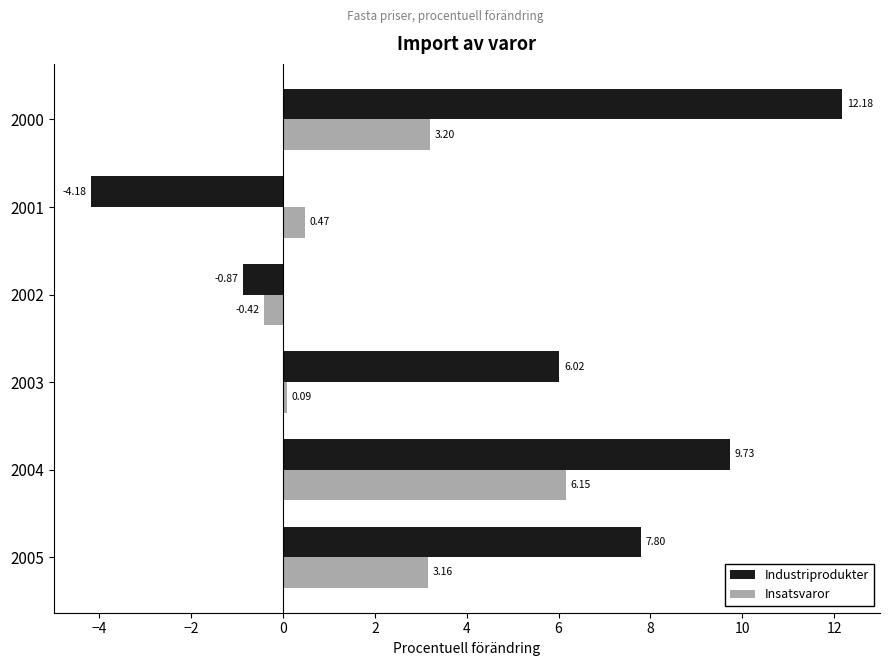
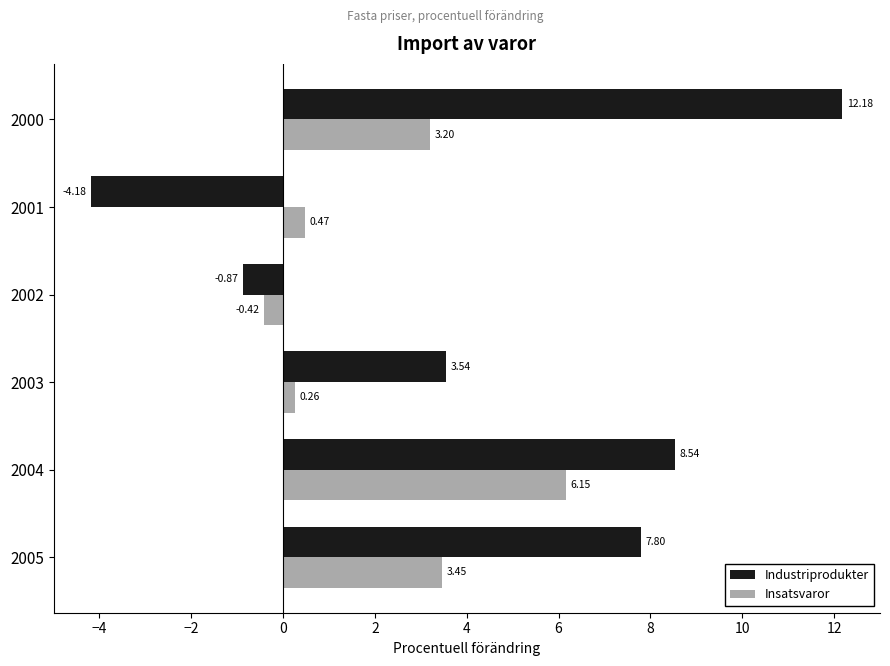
Industriprodukter, 2003: 6.02 -> 3.54
Insatsvaror, 2003: 0.09 -> 0.26
Industriprodukter, 2004: 9.73 -> 8.54
Insatsvaror, 2005: 3.16 -> 3.45
